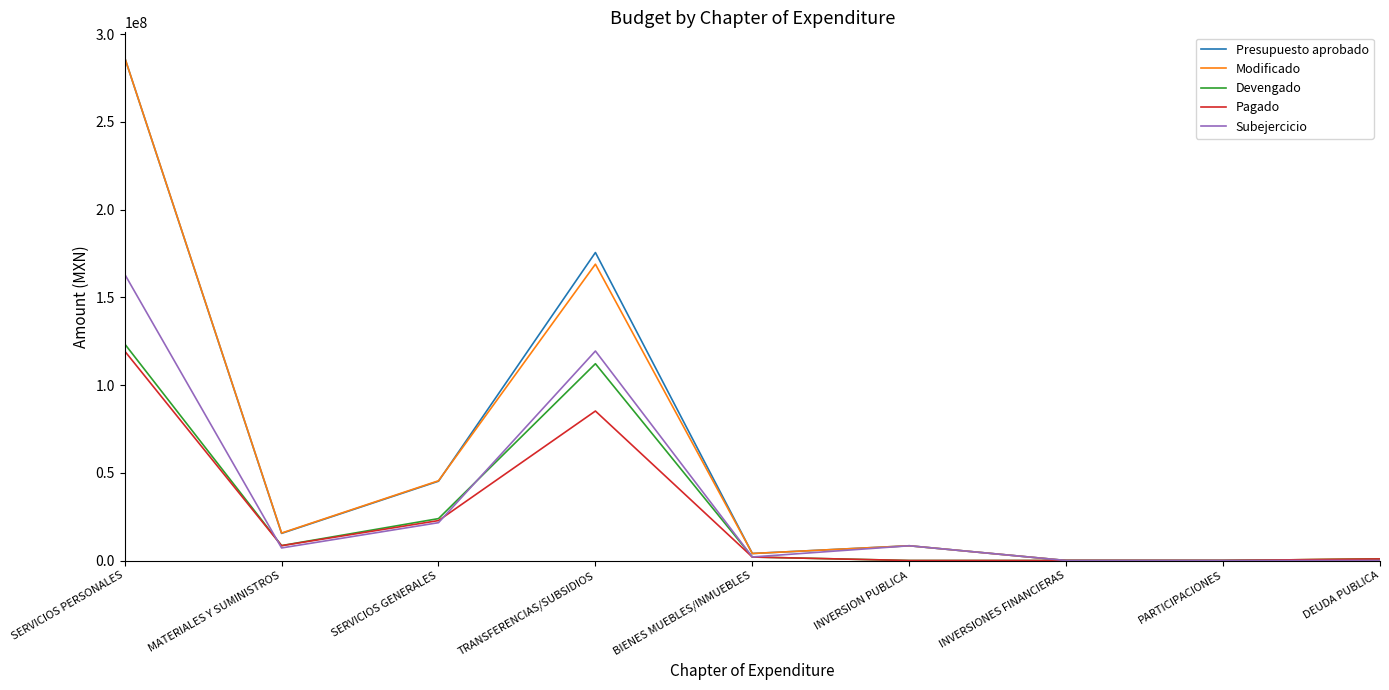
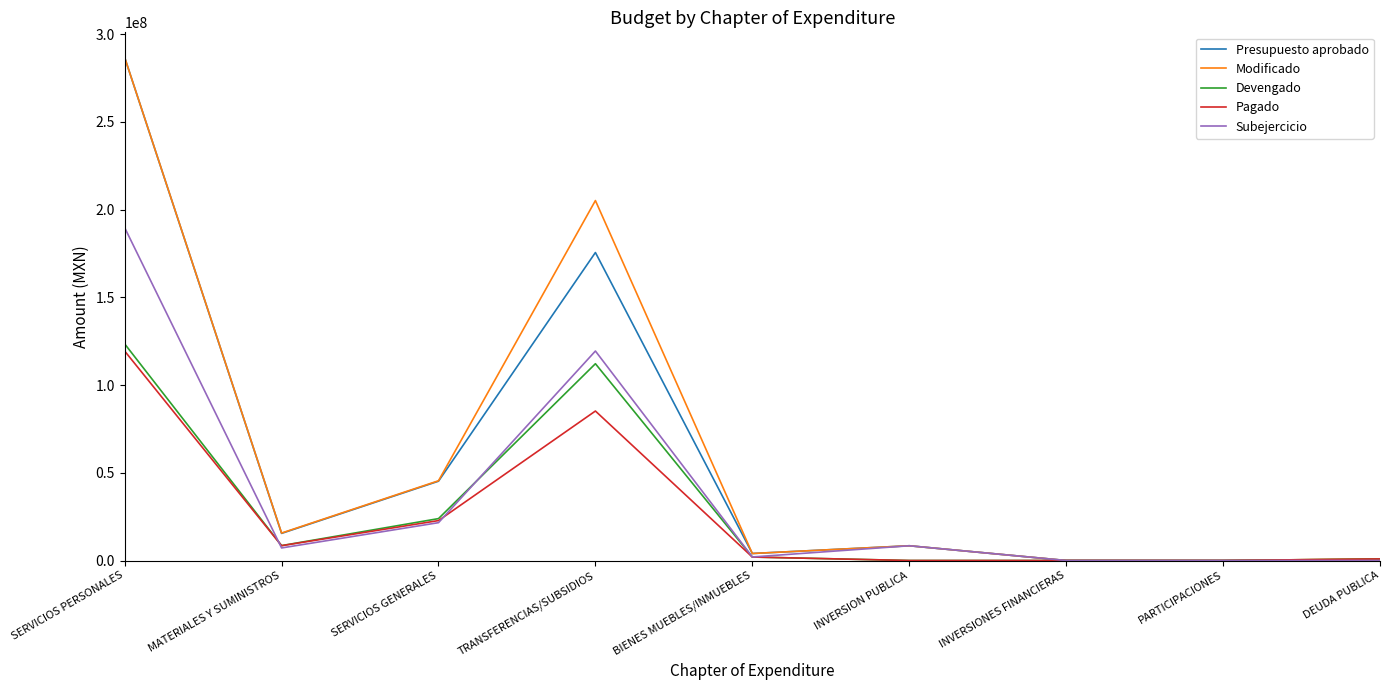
Subejercicio, SERVICIOS PERSONALES: 163000000 -> 190000000
Modificado, TRANSFERENCIAS/SUBSIDIOS: 169000000 -> 205000000
